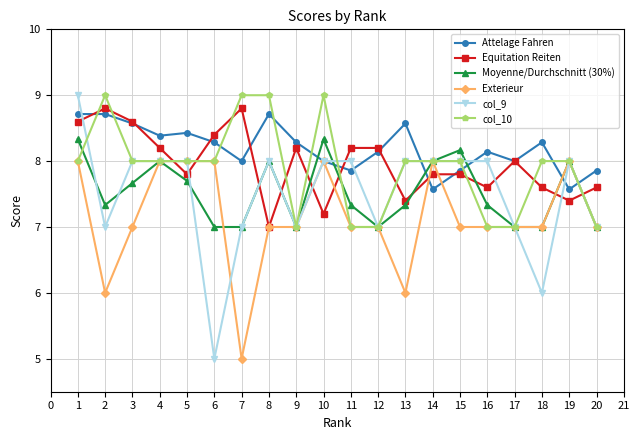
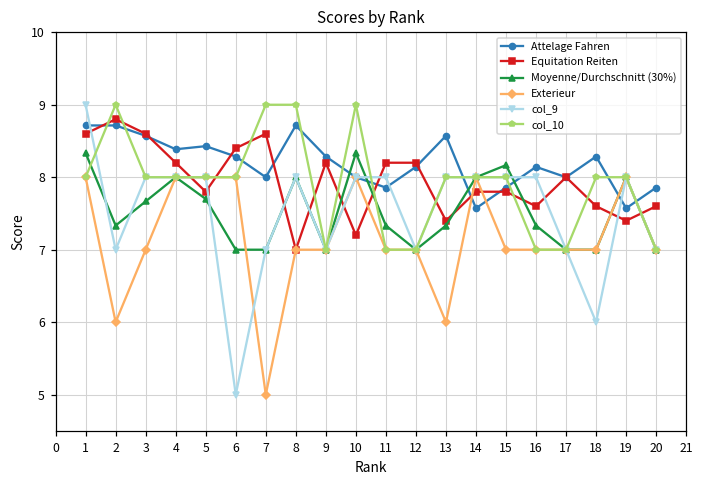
Equitation Reiten, 7: 8.8 -> 8.6
